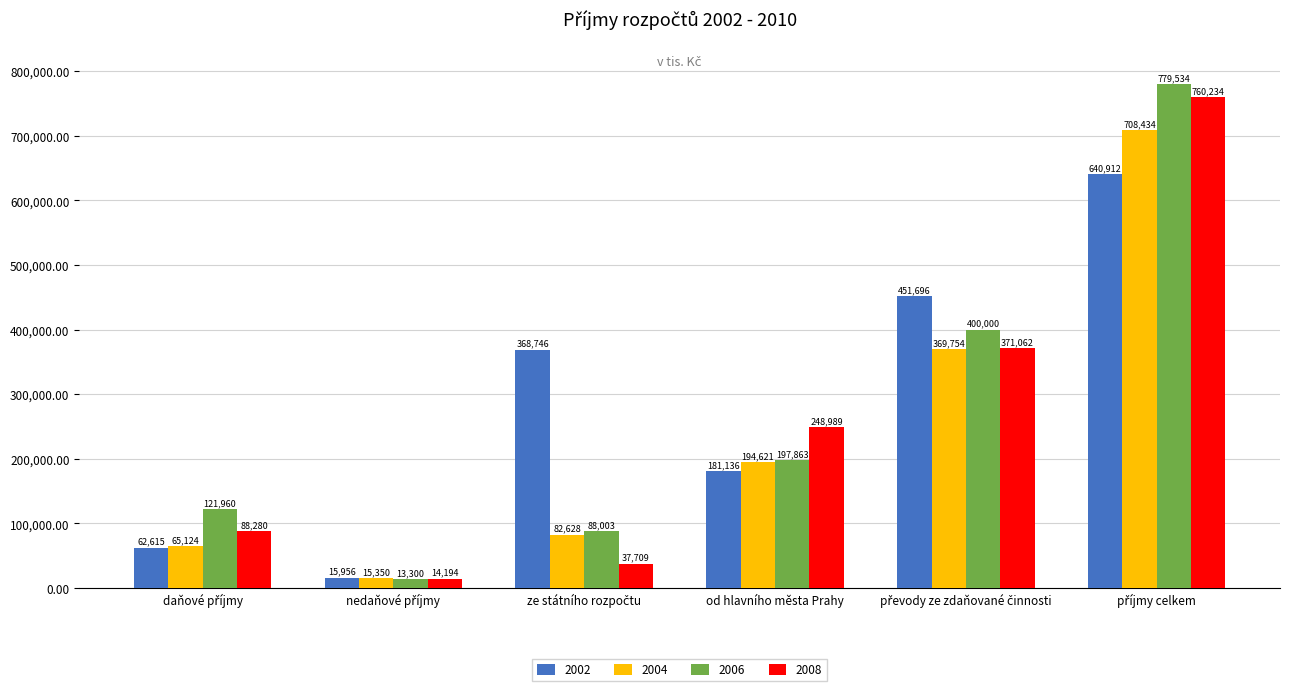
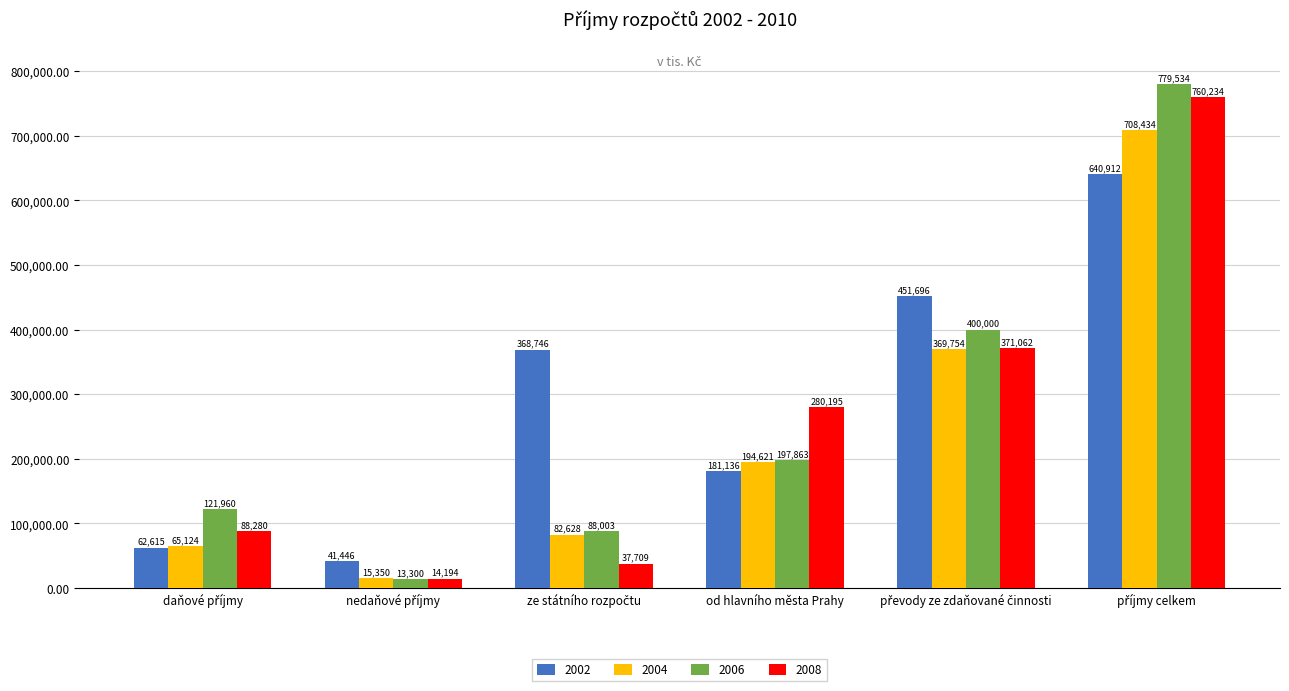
2002, nedaňové příjmy: 15,956 -> 41,446
2008, od hlavního města Prahy: 248,989 -> 280,195
